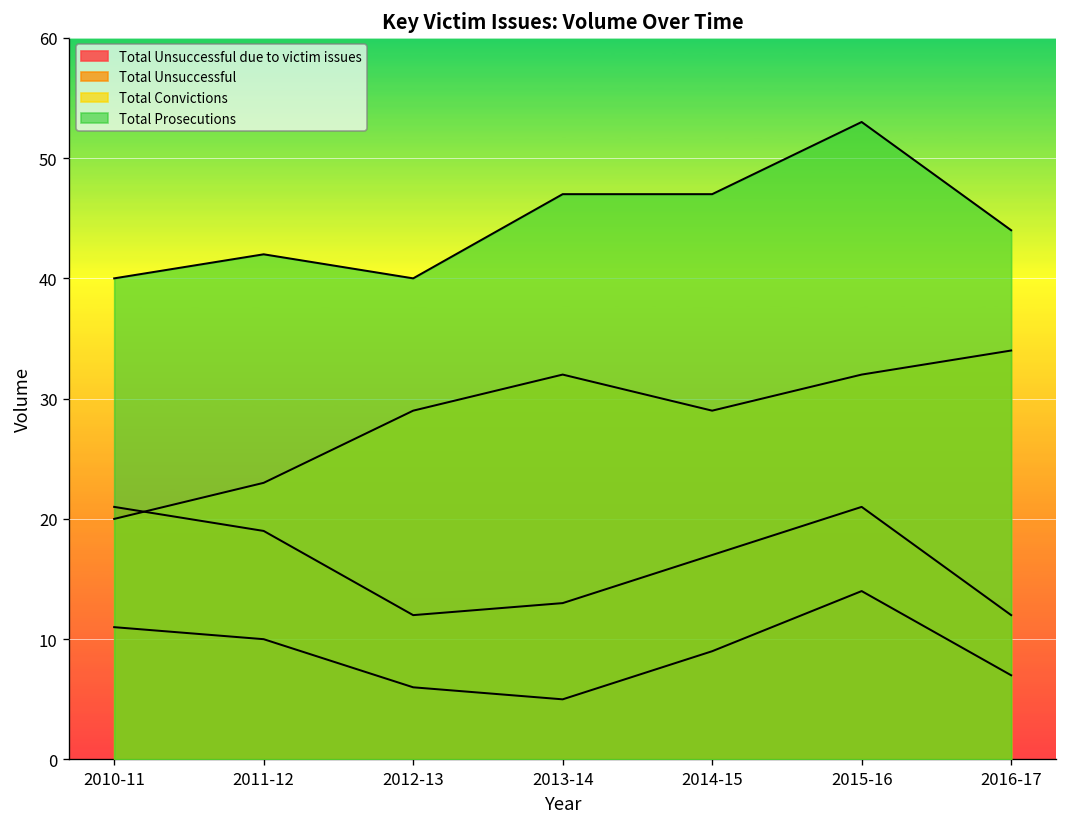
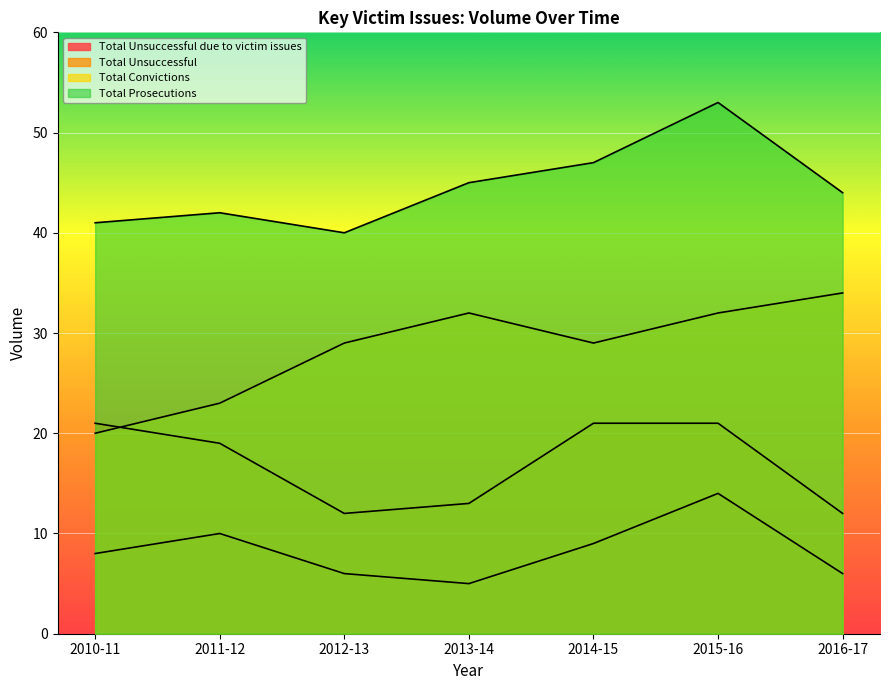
Total Unsuccessful due to victim issues, 2010-11: 11 -> 8
Total Prosecutions, 2010-11: 40 -> 41
Total Prosecutions, 2013-14: 47 -> 45
Total Unsuccessful, 2014-15: 17 -> 21
Total Unsuccessful due to victim issues, 2016-17: 7 -> 6
